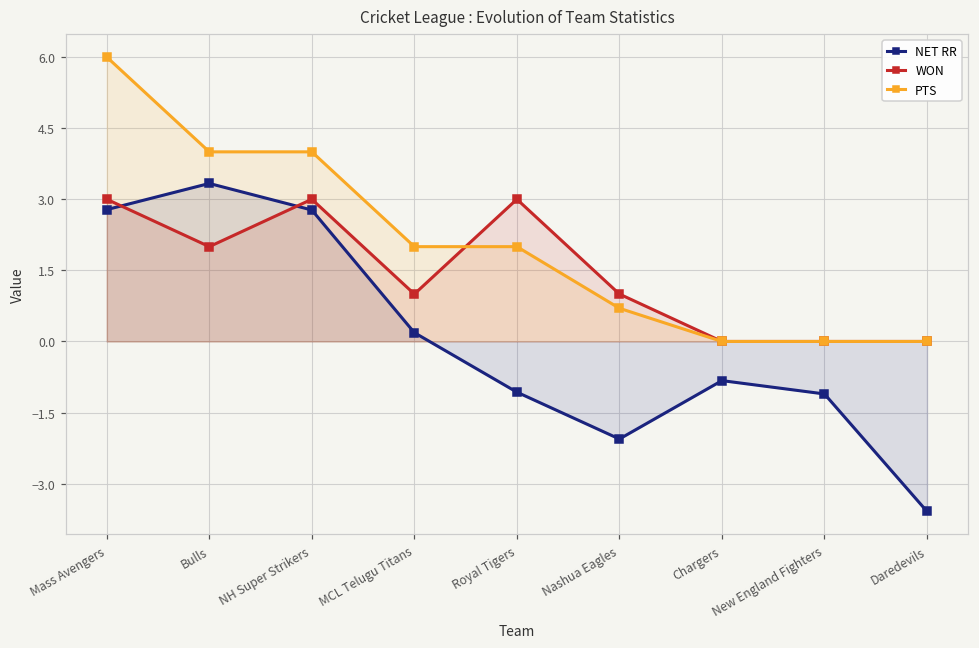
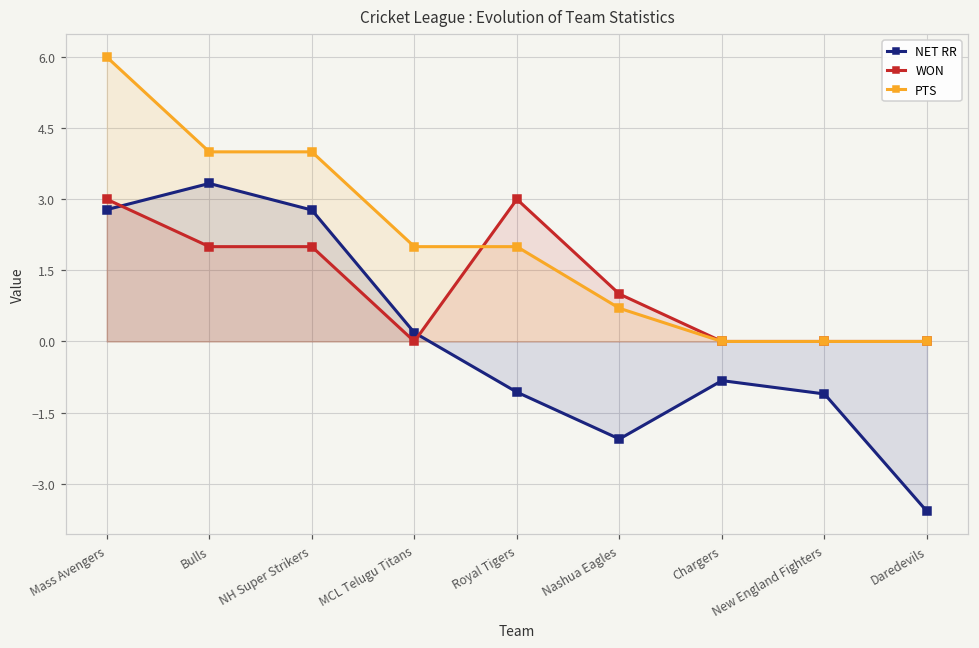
WON, NH Super Strikers: 3 -> 2
WON, MCL Telugu Titans: 1 -> 0
